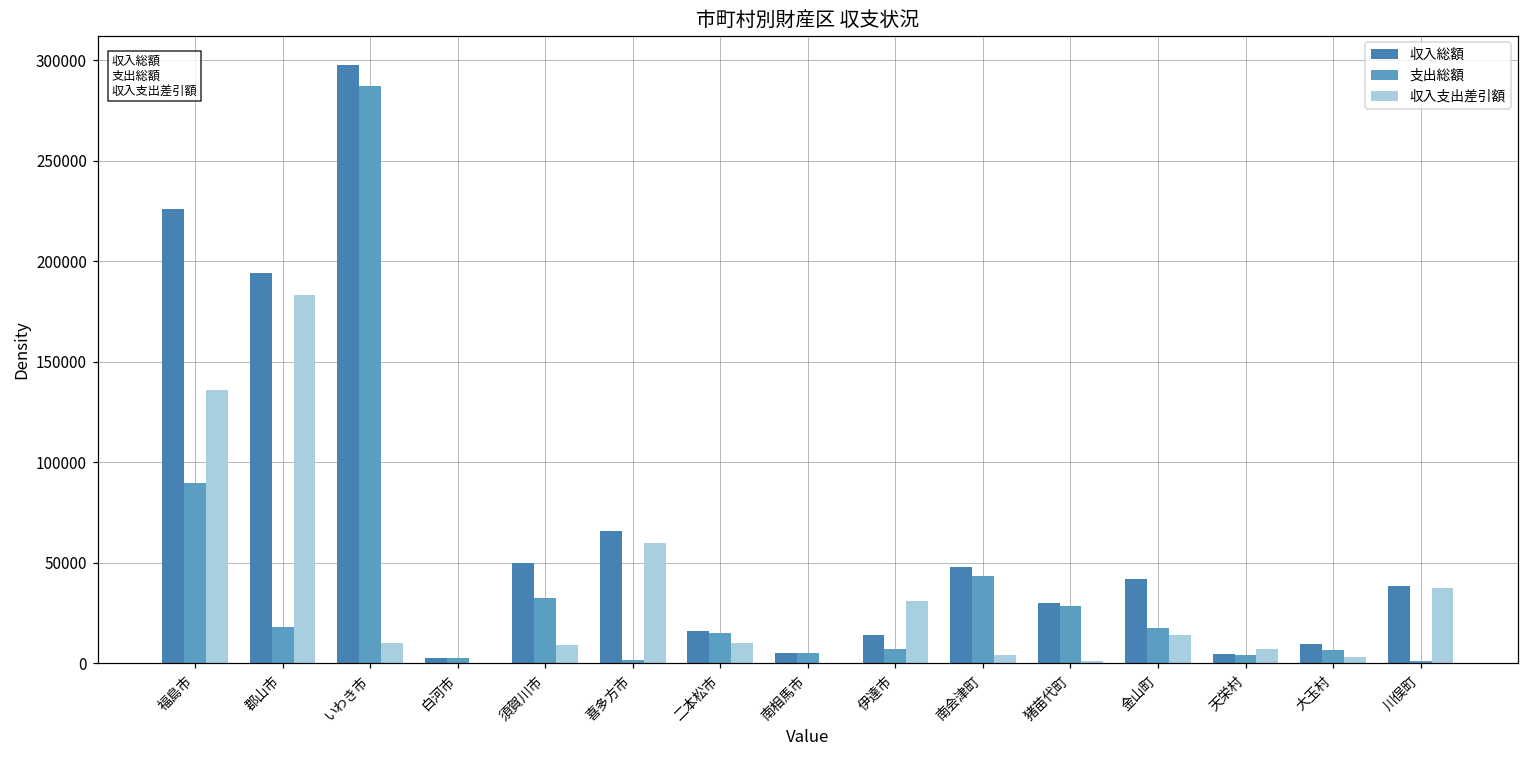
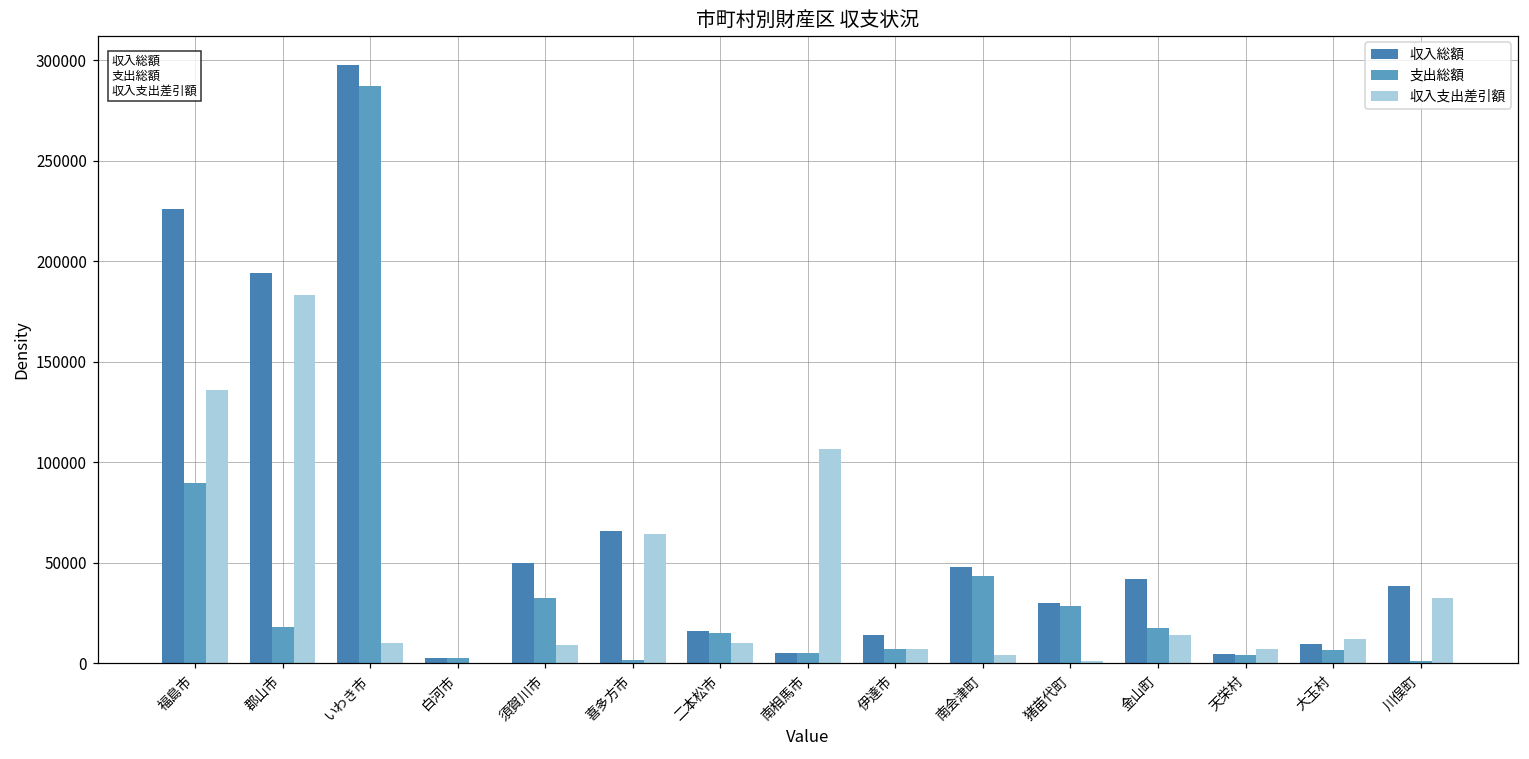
収入支出差引額, 喜多方市: 60000 -> 64000
収入支出差引額, 南相馬市: 0 -> 106000
収入支出差引額, 伊達市: 31000 -> 7000
収入支出差引額, 大玉村: 3000 -> 12000
収入支出差引額, 川俣町: 38000 -> 32000
